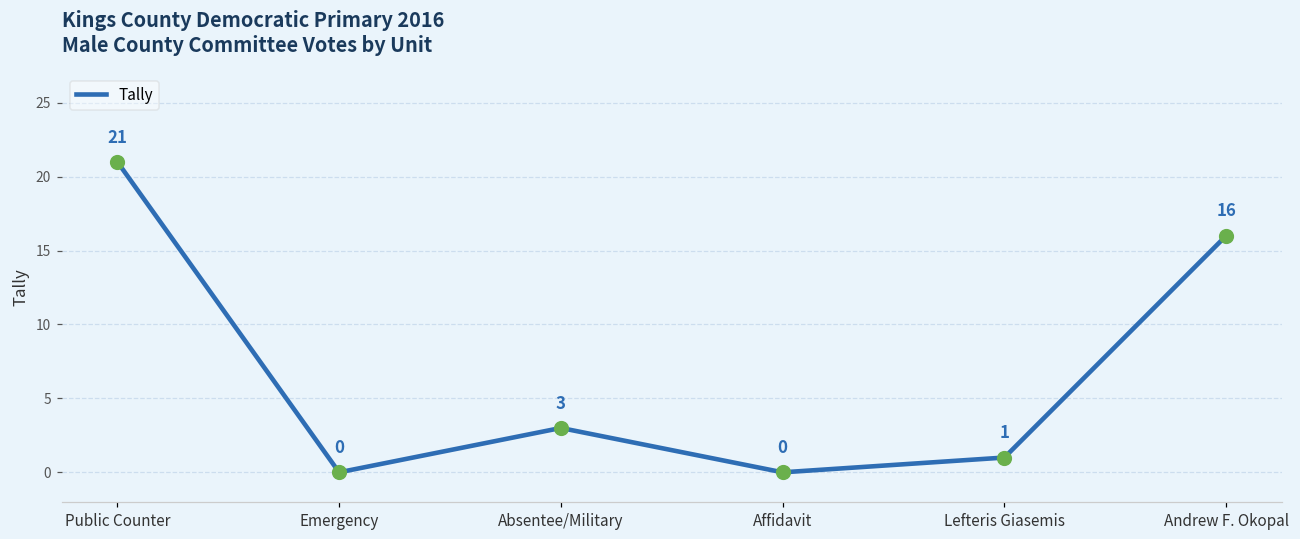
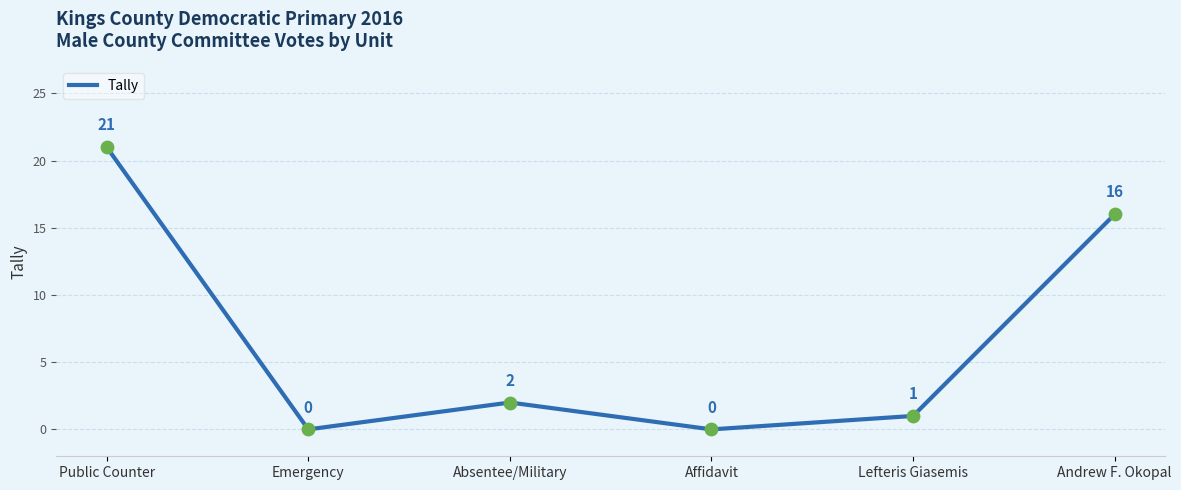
Absentee/Military: 3 -> 2
